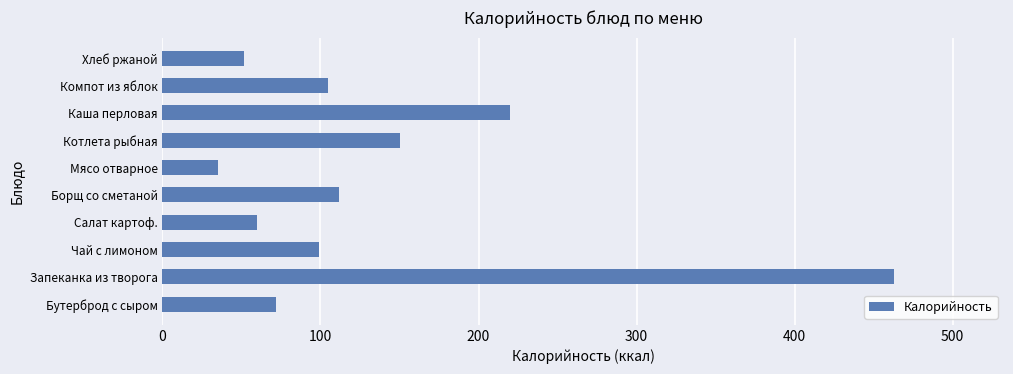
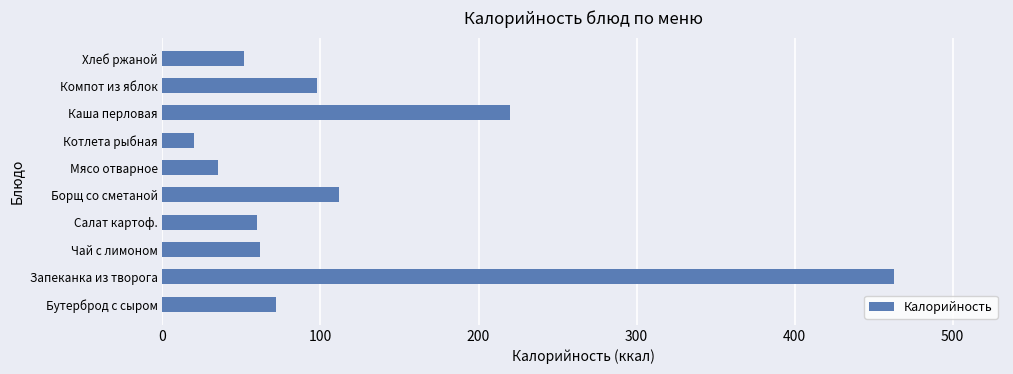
Компот из яблок: 105 -> 98
Котлета рыбная: 150 -> 20
Чай с лимоном: 99 -> 62
